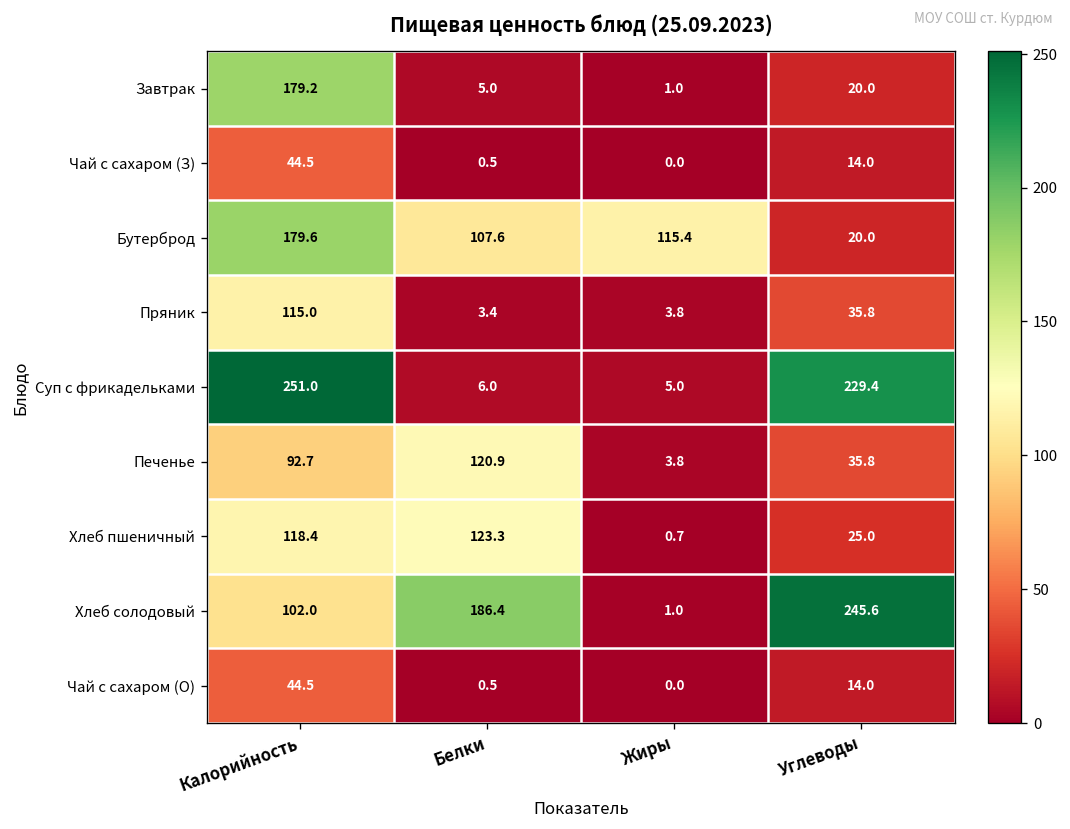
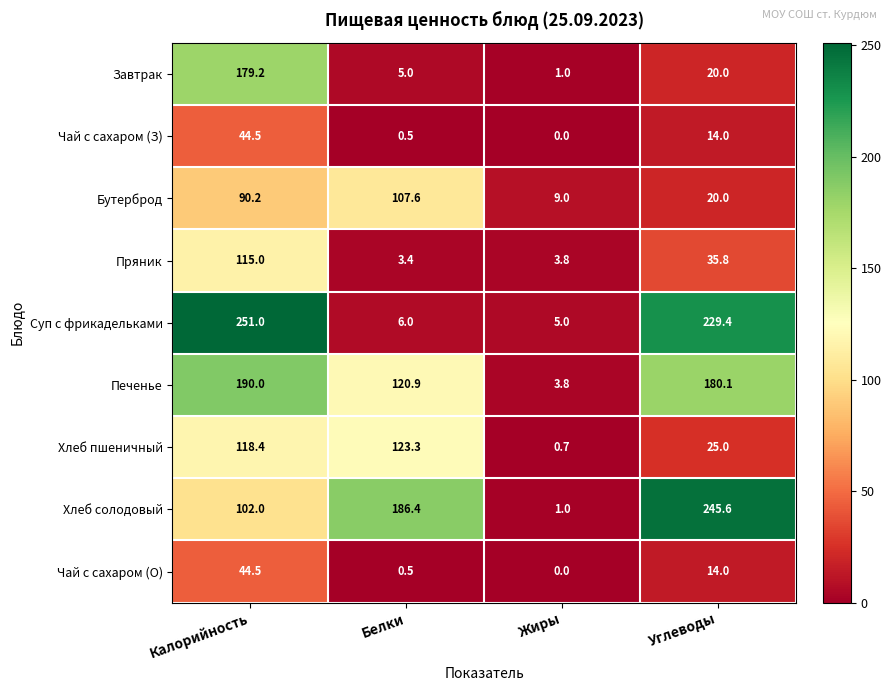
Бутерброд, Калорийность: 179.6 -> 90.2
Бутерброд, Жиры: 115.4 -> 9.0
Печенье, Калорийность: 92.7 -> 190.0
Печенье, Углеводы: 35.8 -> 180.1
